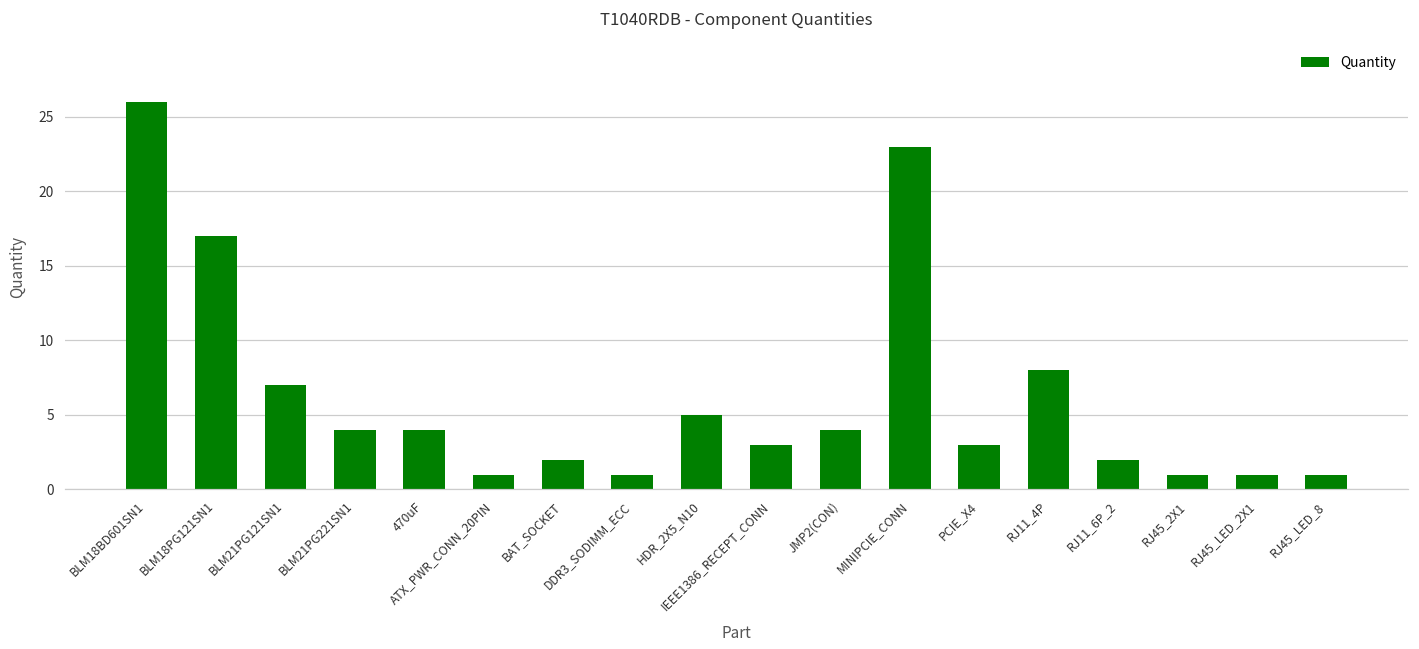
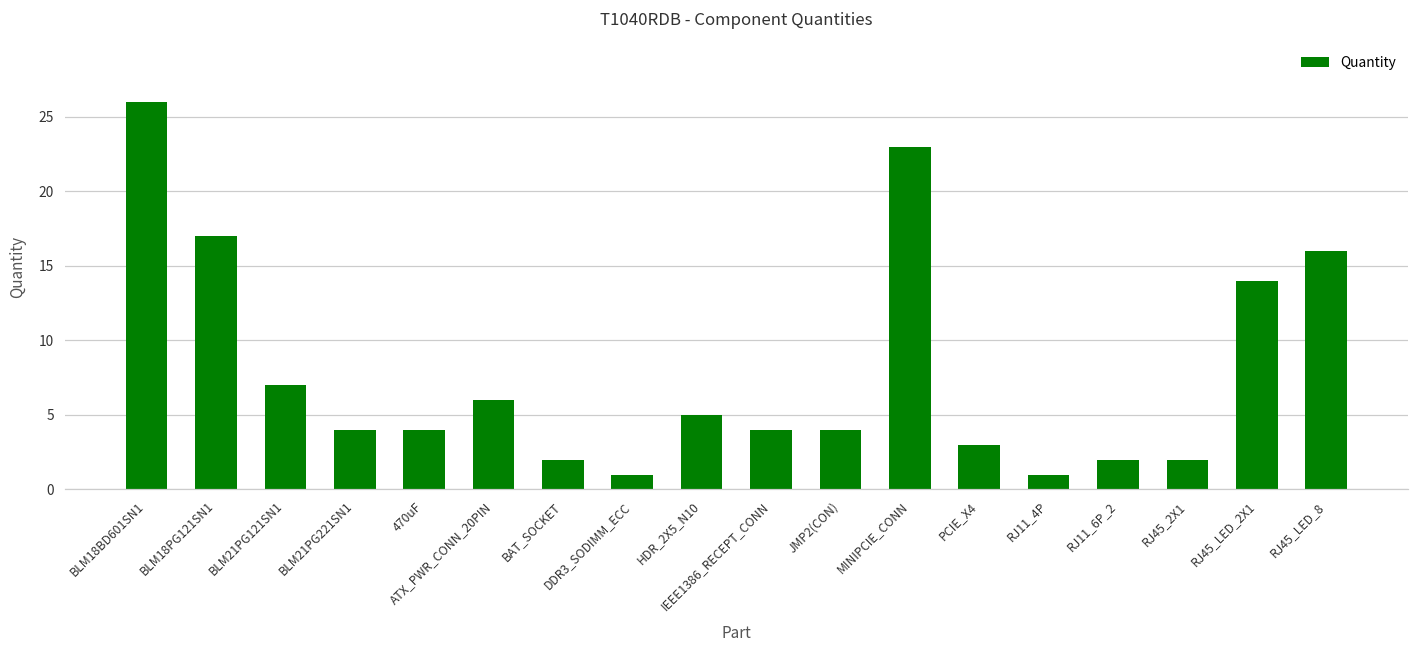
ATX_PWR_CONN_20PIN: 1 -> 6
IEEE1386_RECEPT_CONN: 3 -> 4
RJ11_4P: 8 -> 1
RJ45_2X1: 1 -> 2
RJ45_LED_2X1: 1 -> 14
RJ45_LED_8: 1 -> 16
